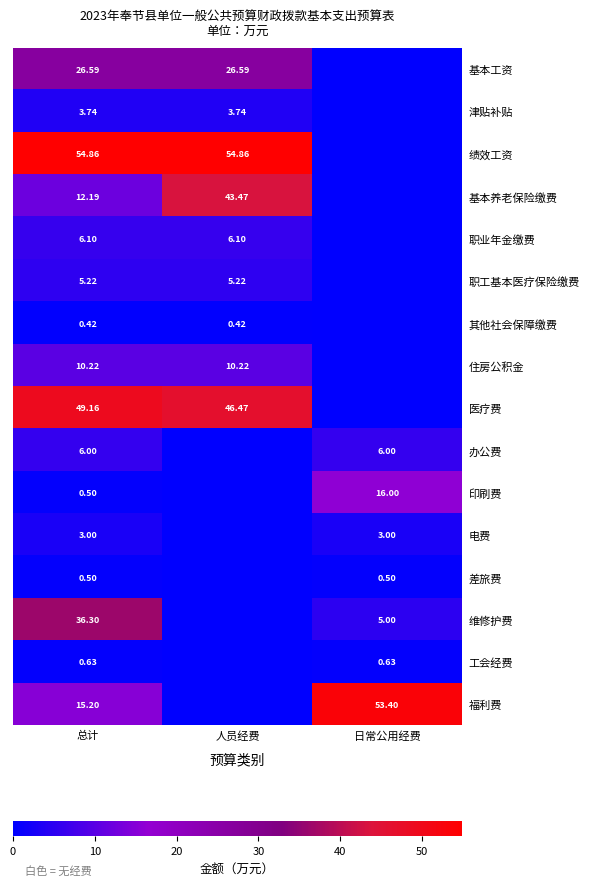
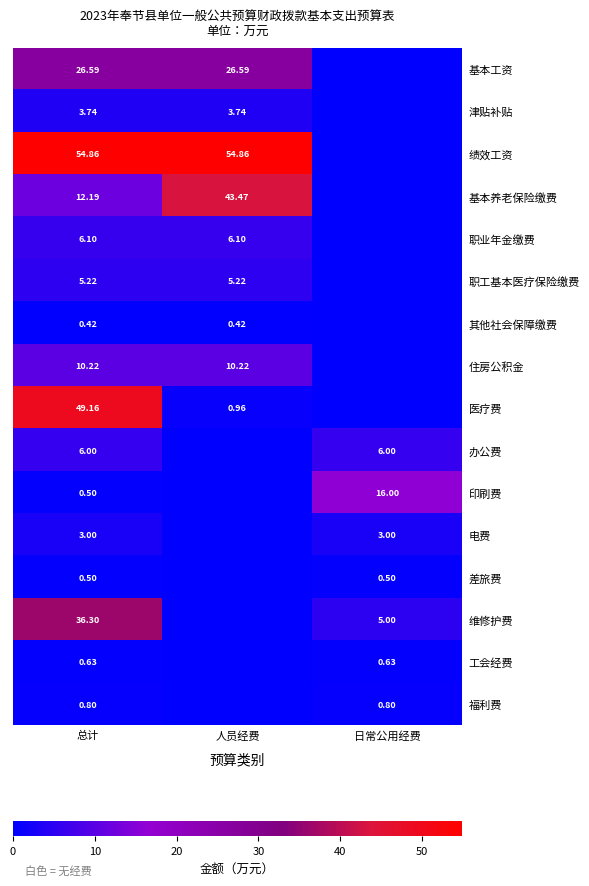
医疗费, 人员经费: 46.47 -> 0.96
福利费, 总计: 15.20 -> 0.80
福利费, 日常公用经费: 53.40 -> 0.80
